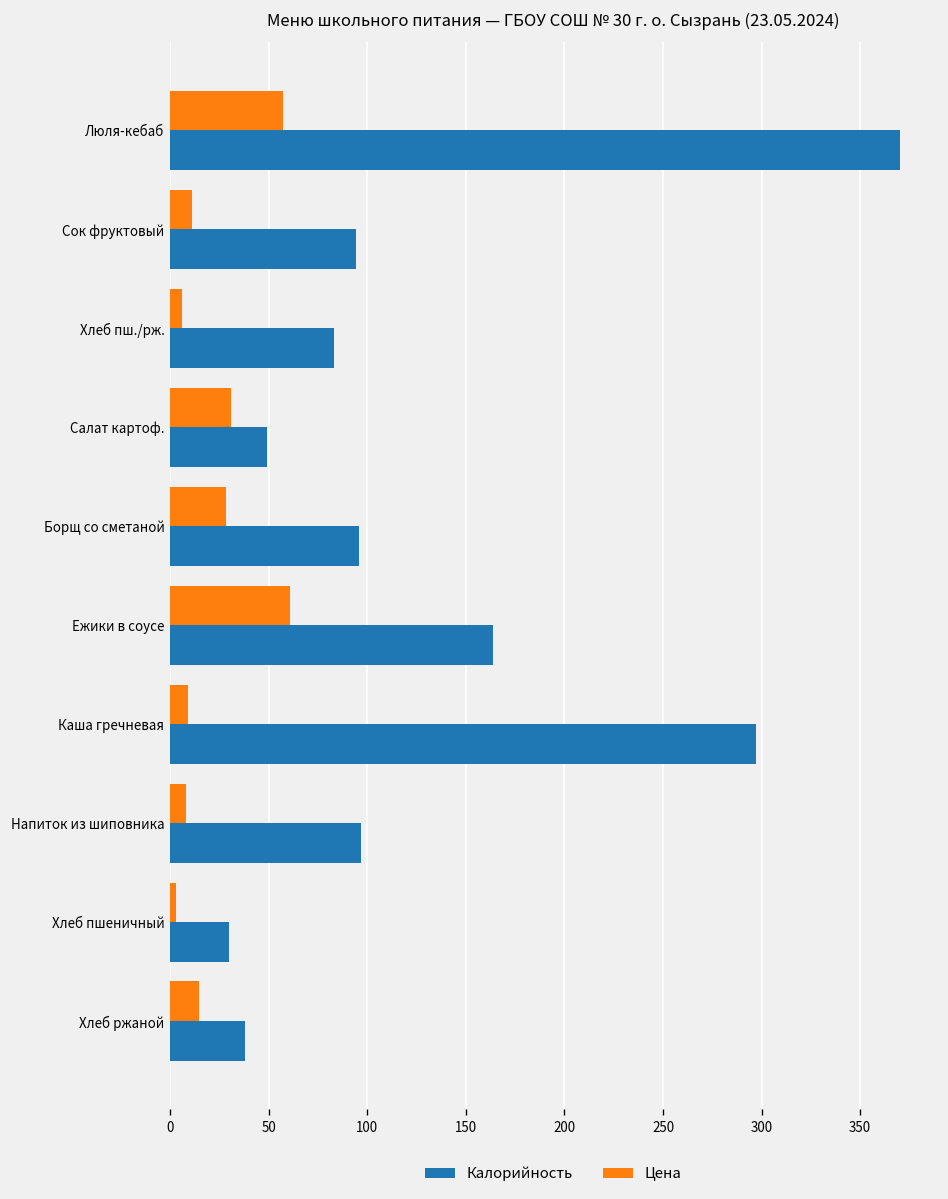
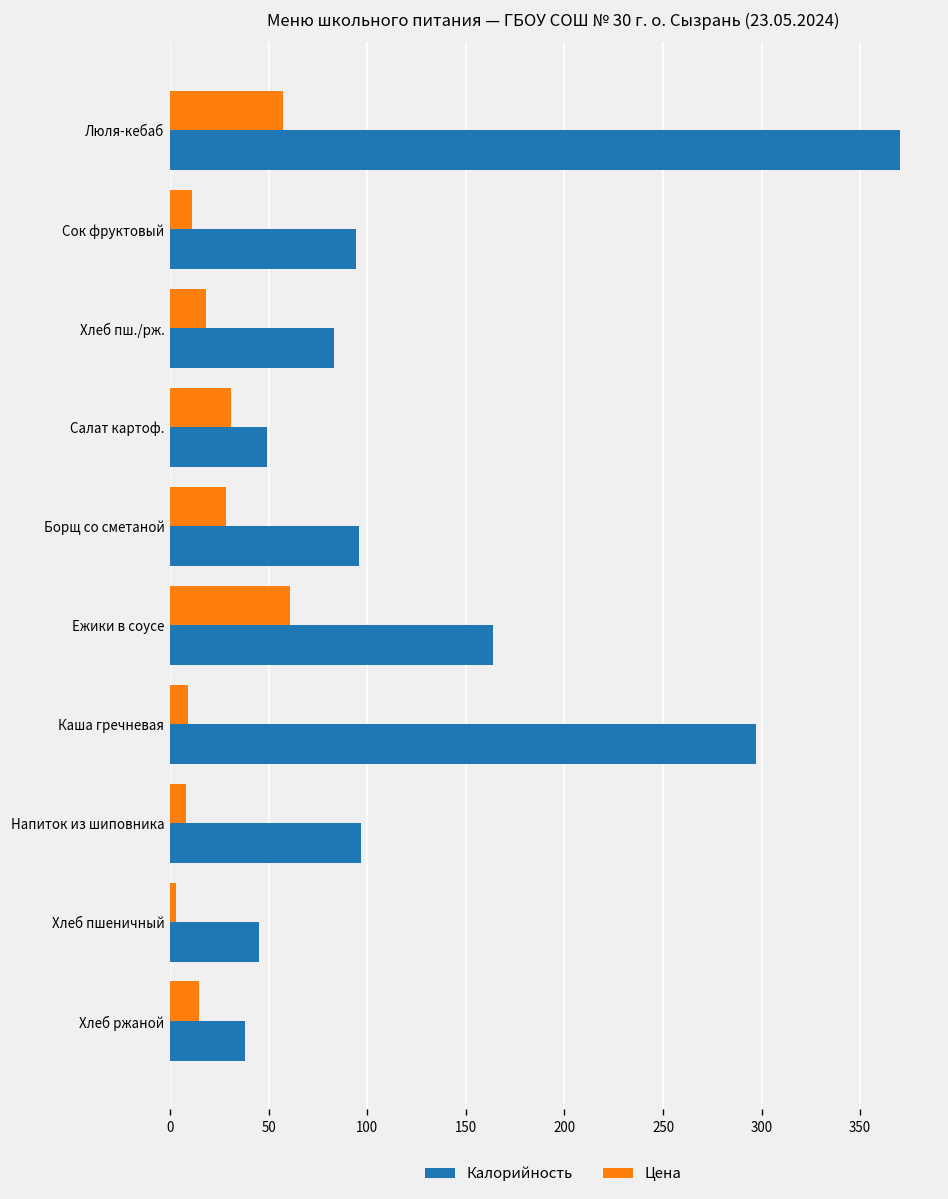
Цена, Хлеб пш./рж.: 6 -> 18
Калорийность, Хлеб пшеничный: 30 -> 45
